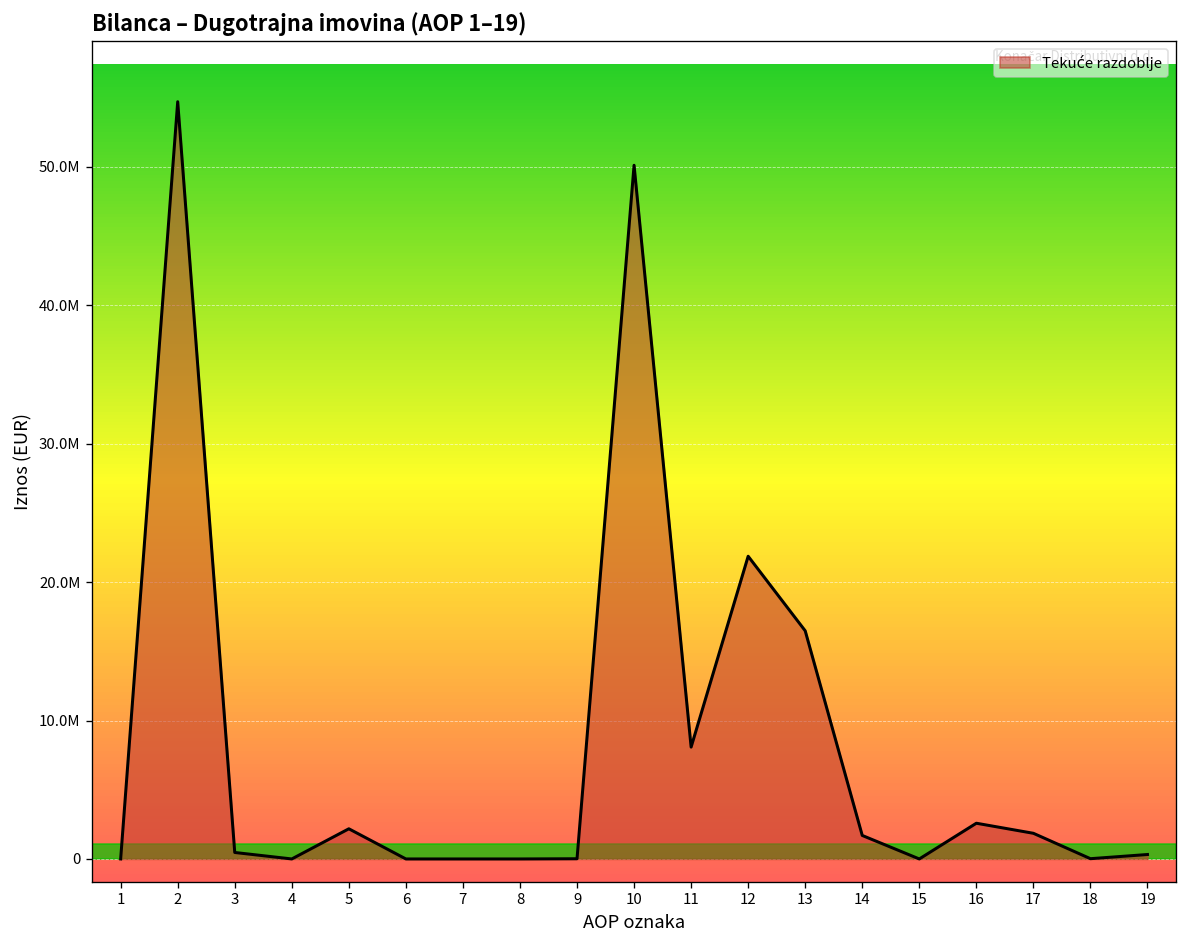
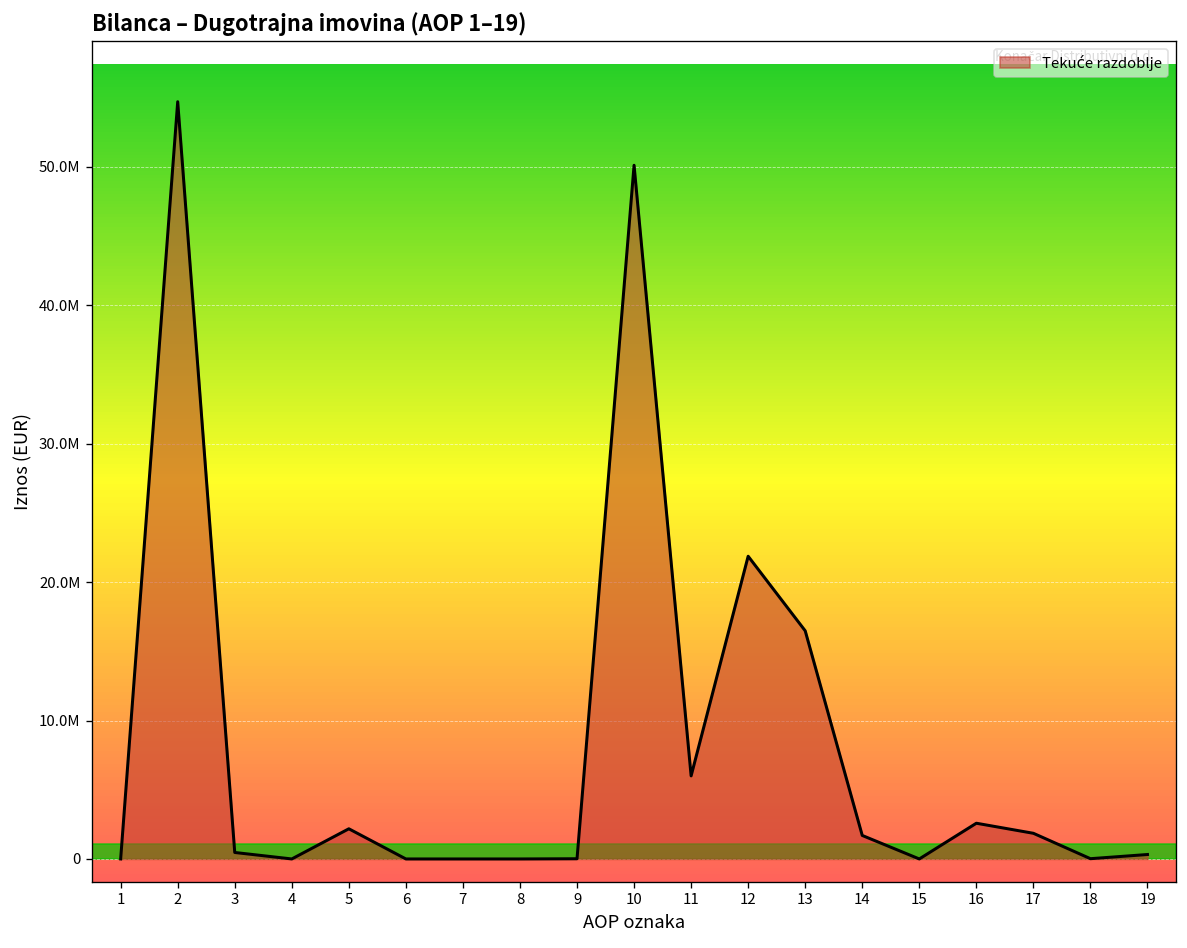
11: 8100000 -> 6000000
